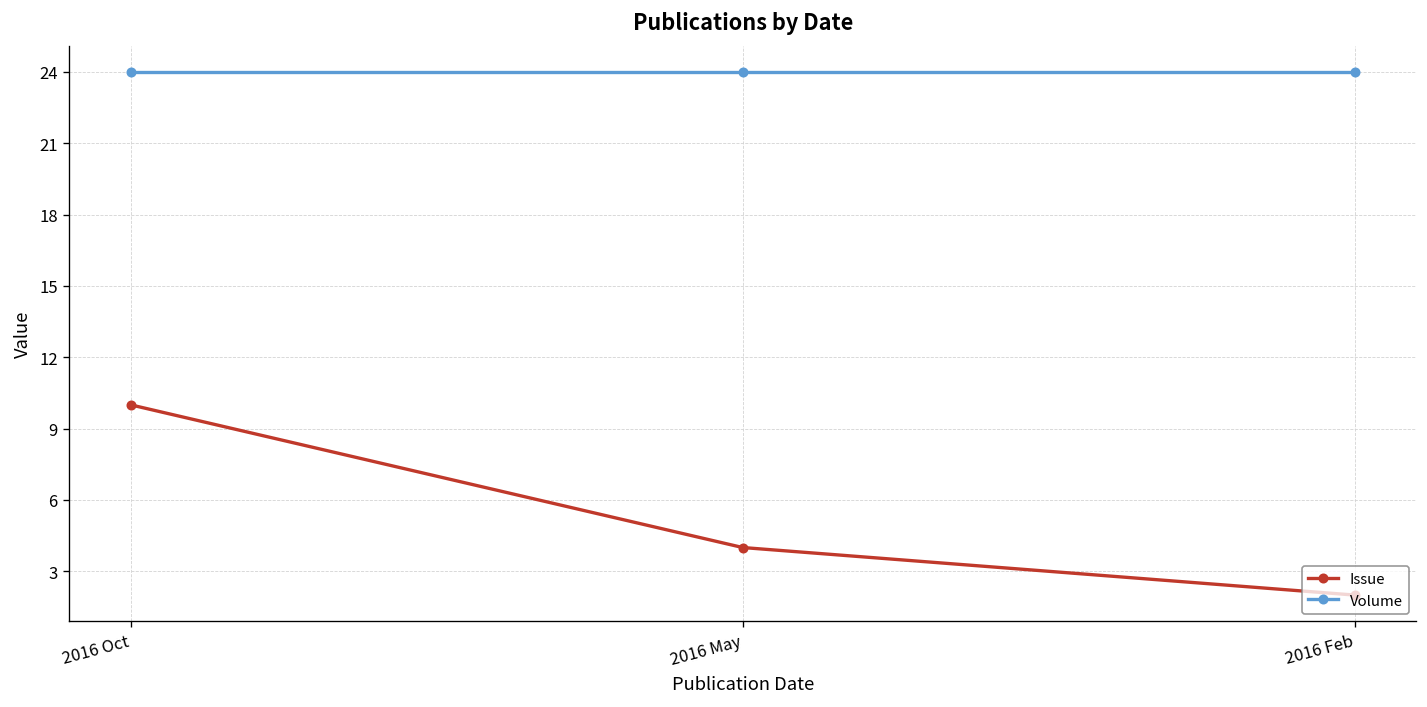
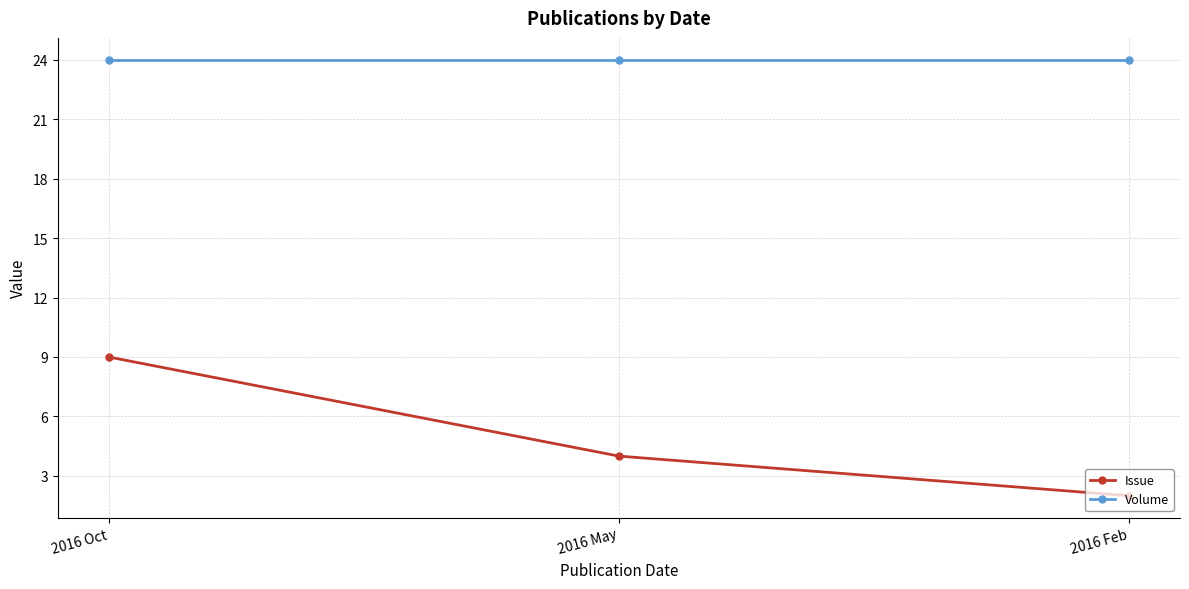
Issue, 2016 Oct: 10 -> 9
